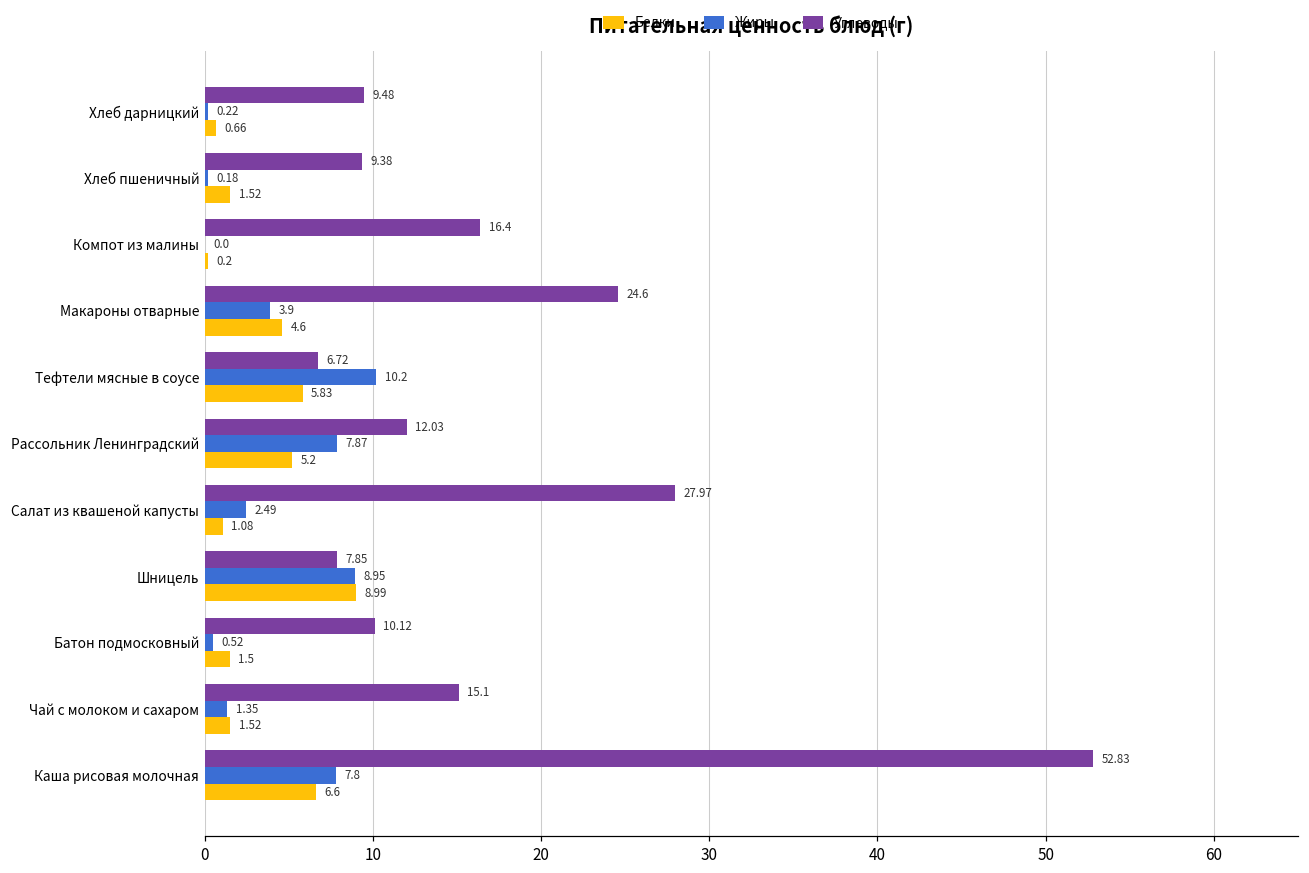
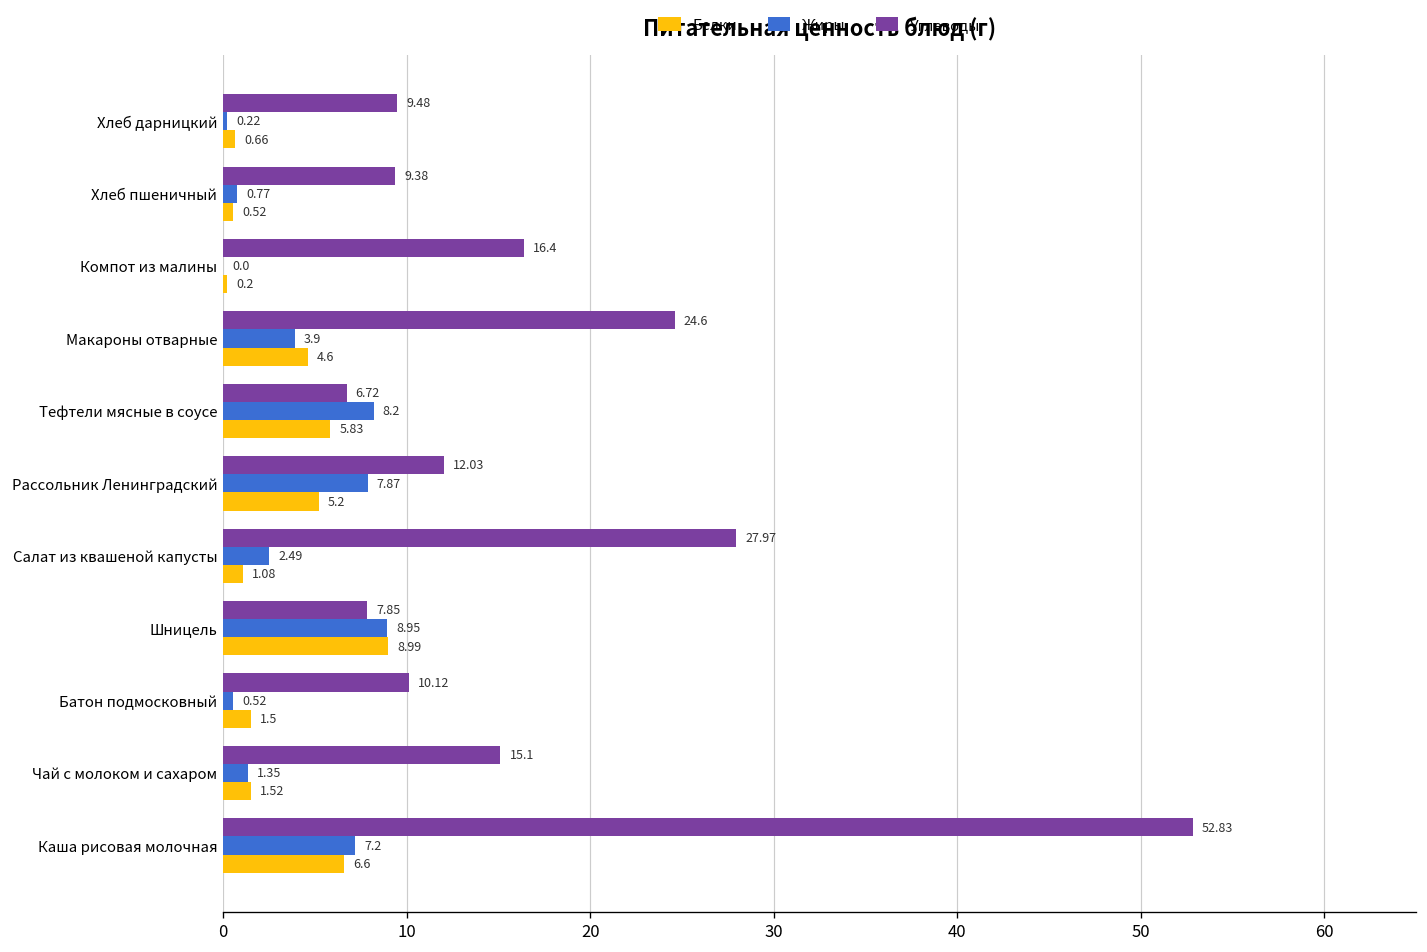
Жиры, Хлеб пшеничный: 0.18 -> 0.77
Белки, Хлеб пшеничный: 1.52 -> 0.52
Жиры, Тефтели мясные в соусе: 10.2 -> 8.2
Жиры, Каша рисовая молочная: 7.8 -> 7.2
